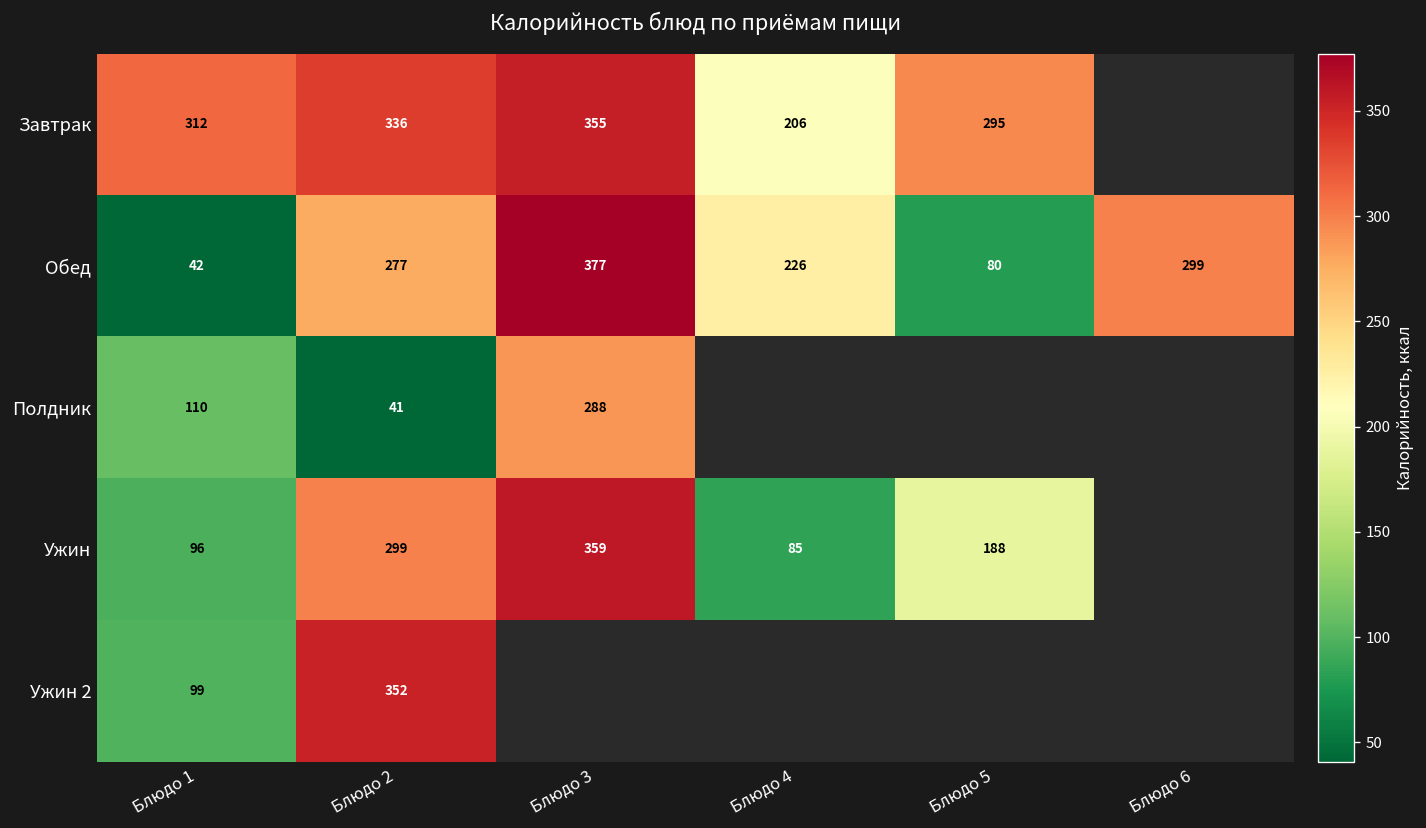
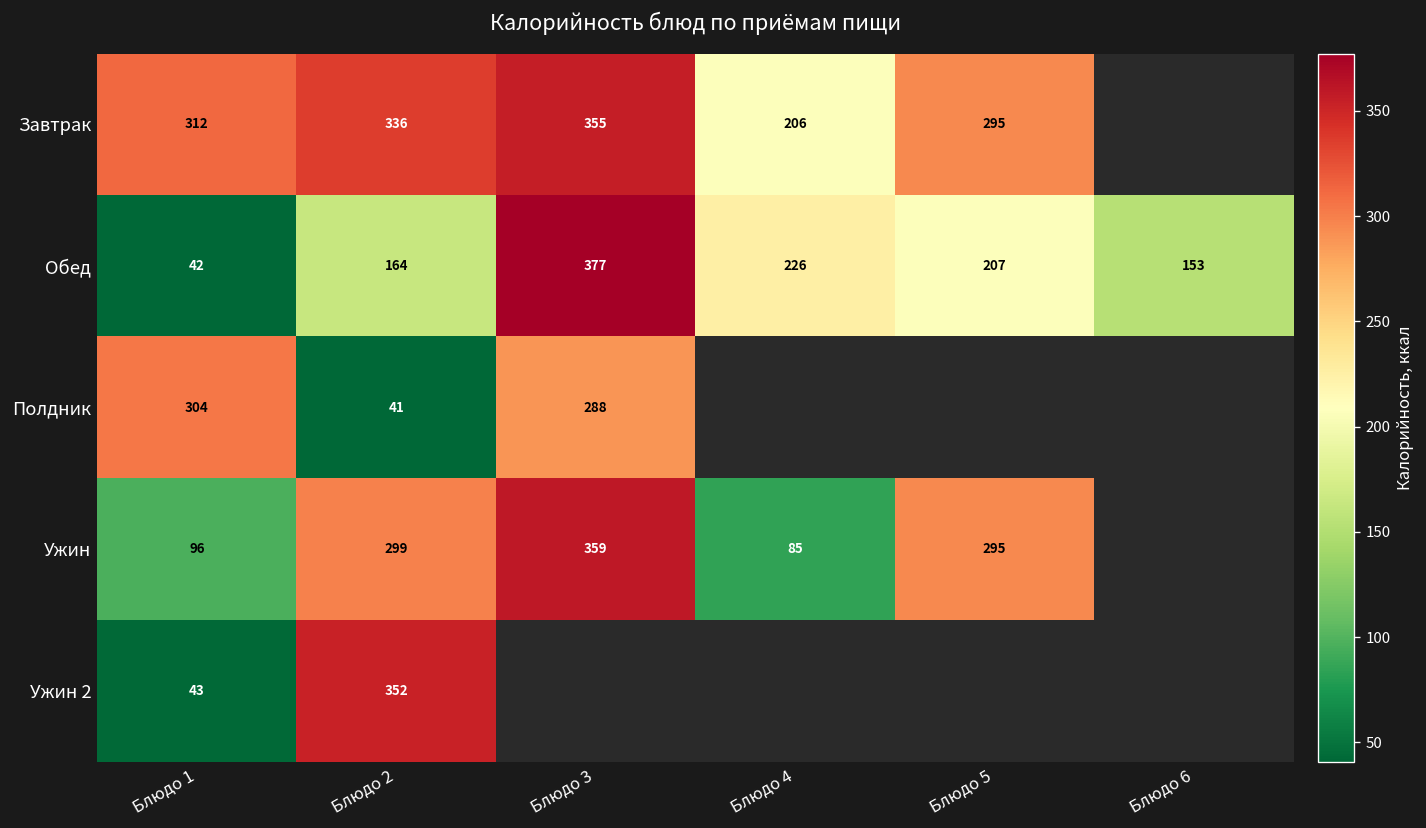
Обед, Блюдо 2: 277 -> 164
Обед, Блюдо 5: 80 -> 207
Обед, Блюдо 6: 299 -> 153
Полдник, Блюдо 1: 110 -> 304
Ужин, Блюдо 5: 188 -> 295
Ужин 2, Блюдо 1: 99 -> 43
